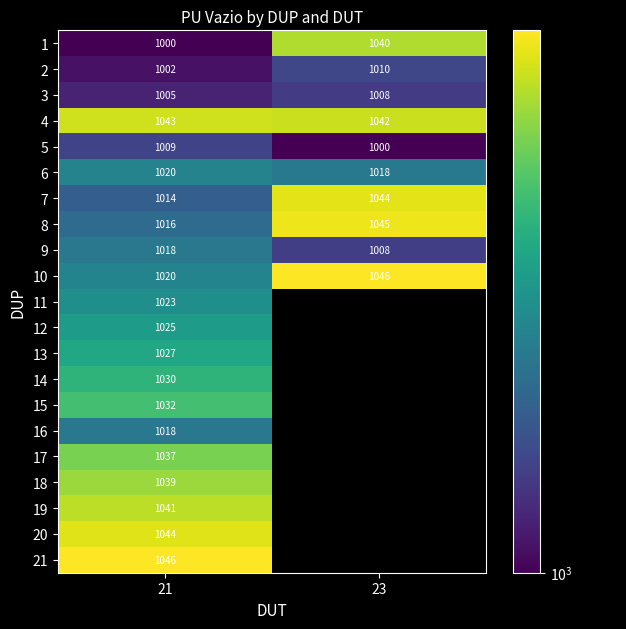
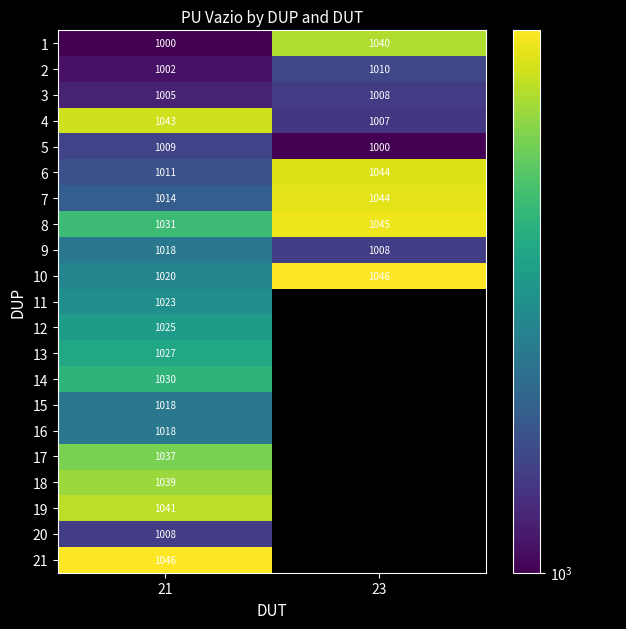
4, 23: 1042 -> 1007
6, 21: 1020 -> 1011
6, 23: 1018 -> 1044
8, 21: 1016 -> 1031
15, 21: 1032 -> 1018
20, 21: 1044 -> 1008
